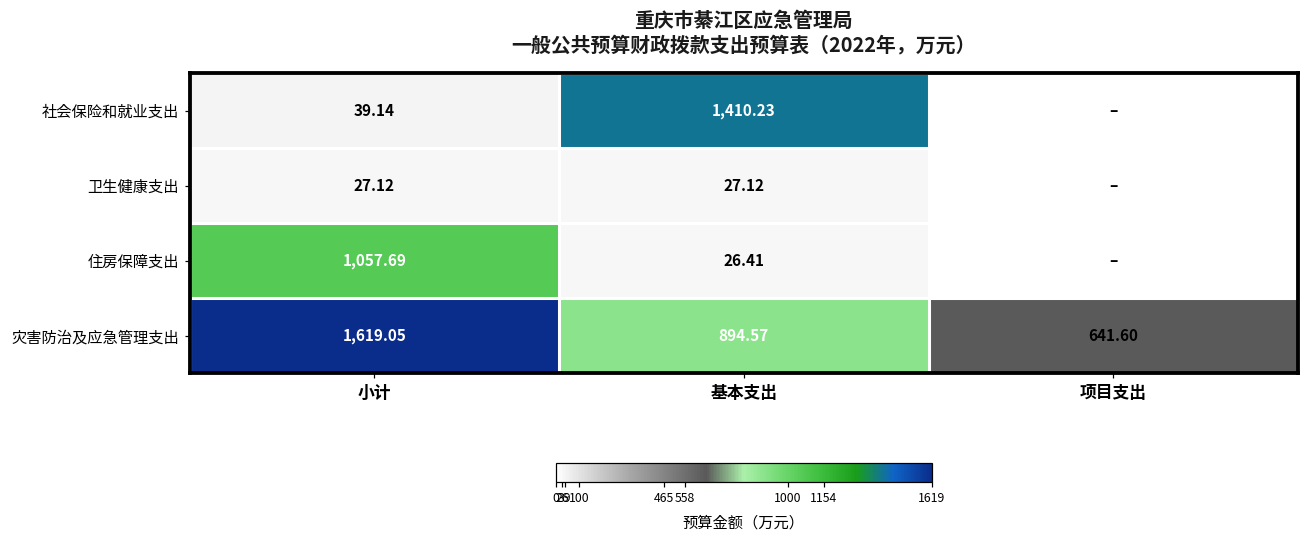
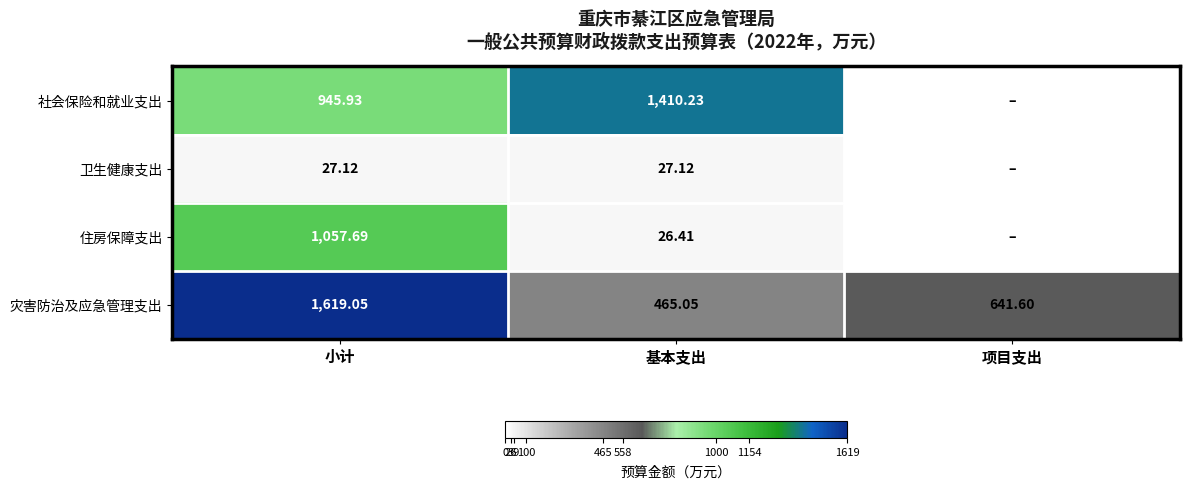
社会保险和就业支出, 小计: 39.14 -> 945.93
灾害防治及应急管理支出, 基本支出: 894.57 -> 465.05
